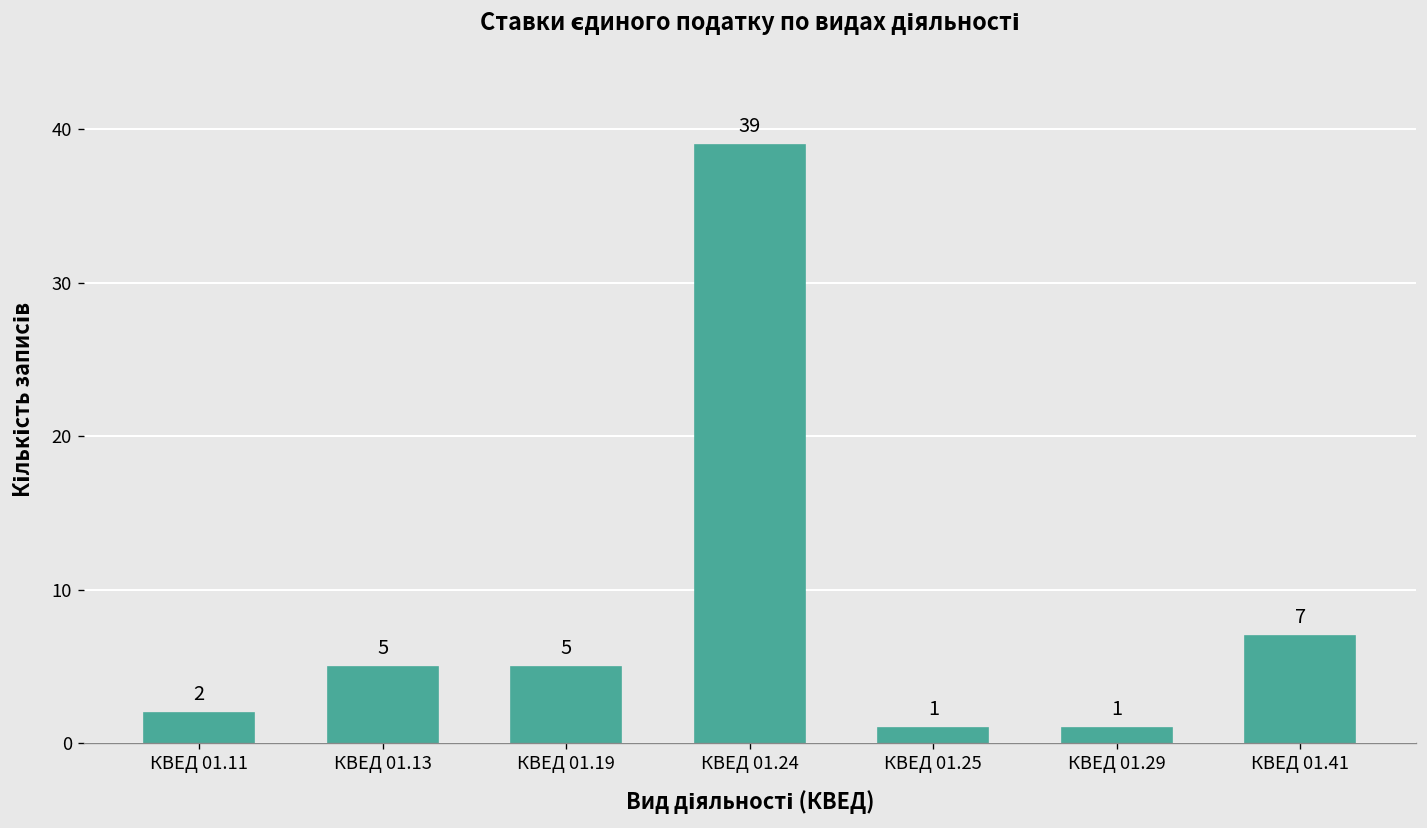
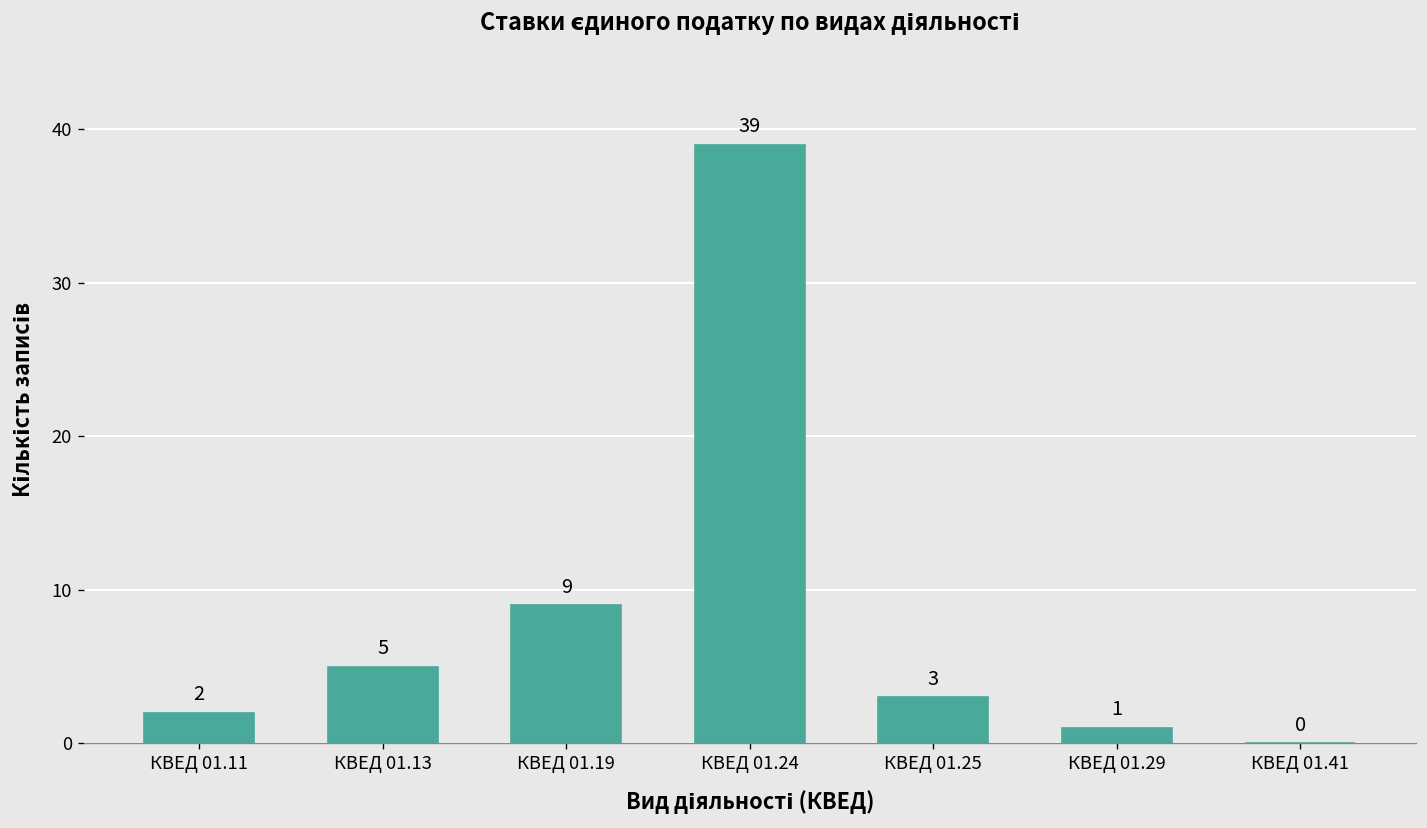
КВЕД 01.19: 5 -> 9
КВЕД 01.25: 1 -> 3
КВЕД 01.41: 7 -> 0
